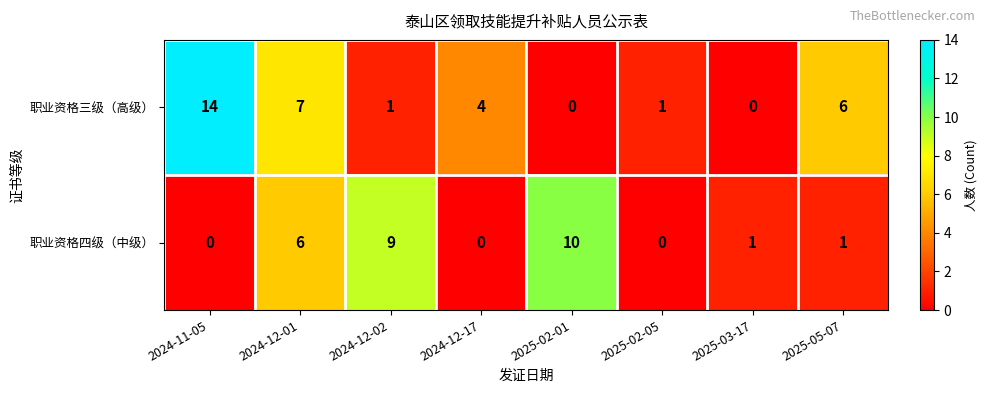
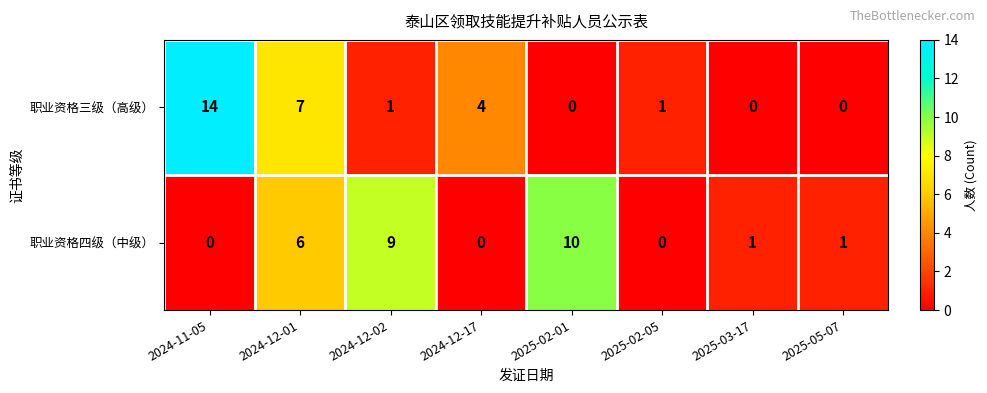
职业资格三级（高级）, 2025-05-07: 6 -> 0
